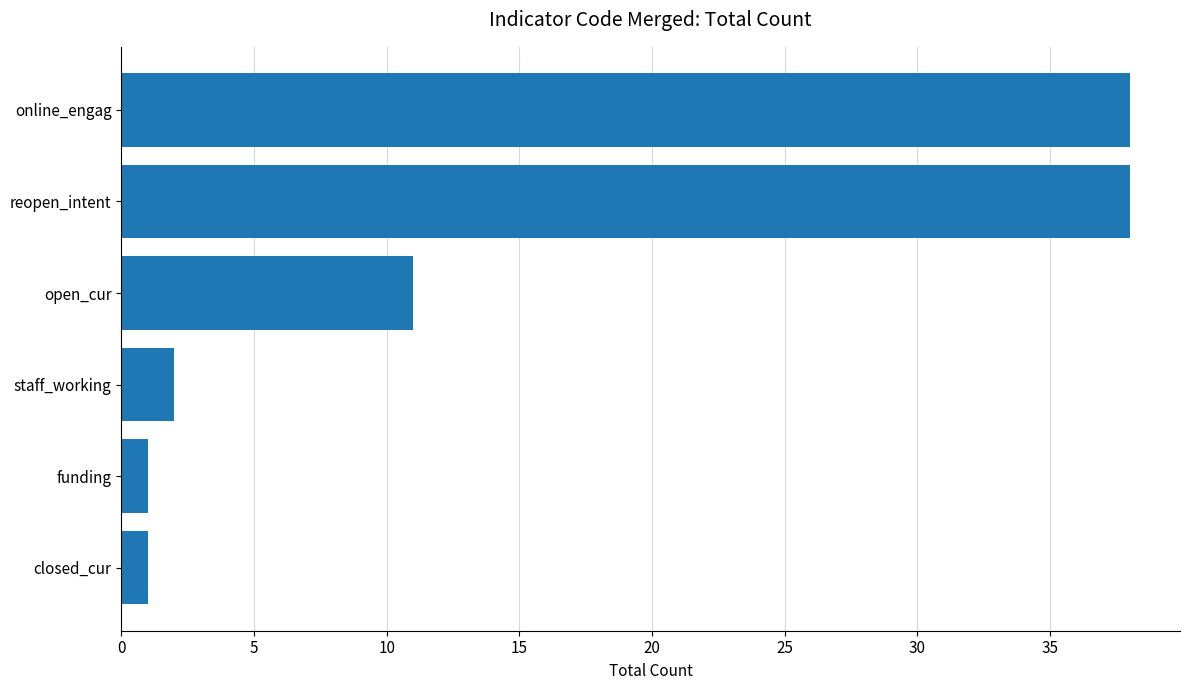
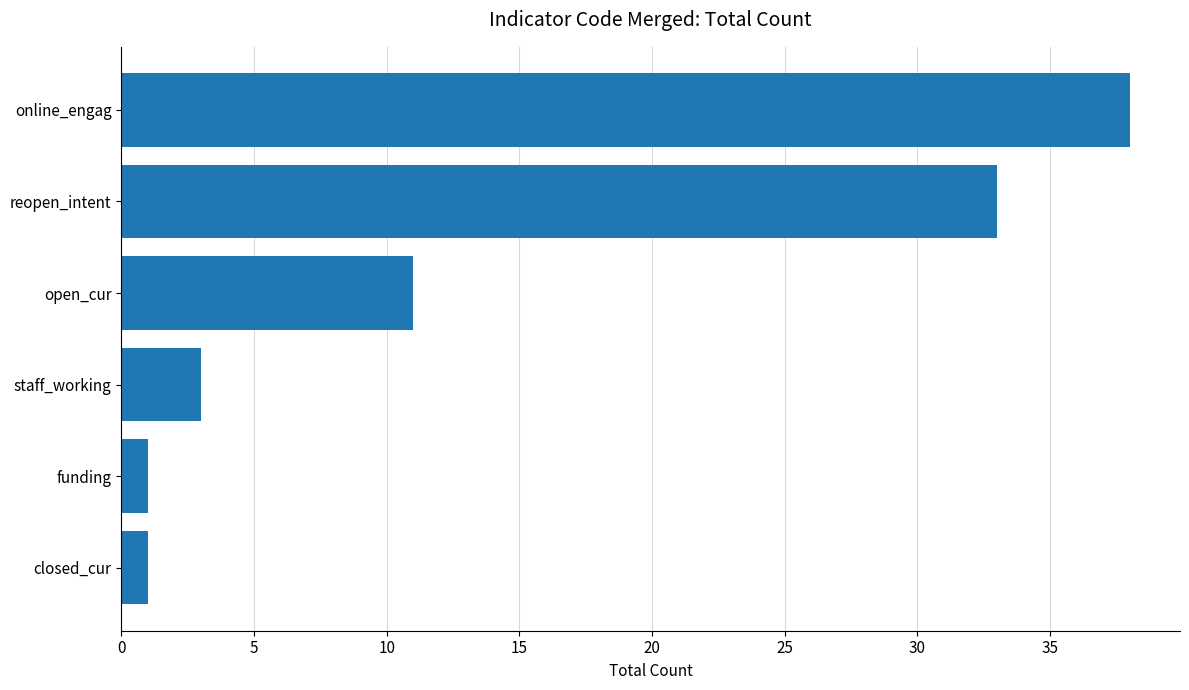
reopen_intent: 38 -> 33
staff_working: 2 -> 3
